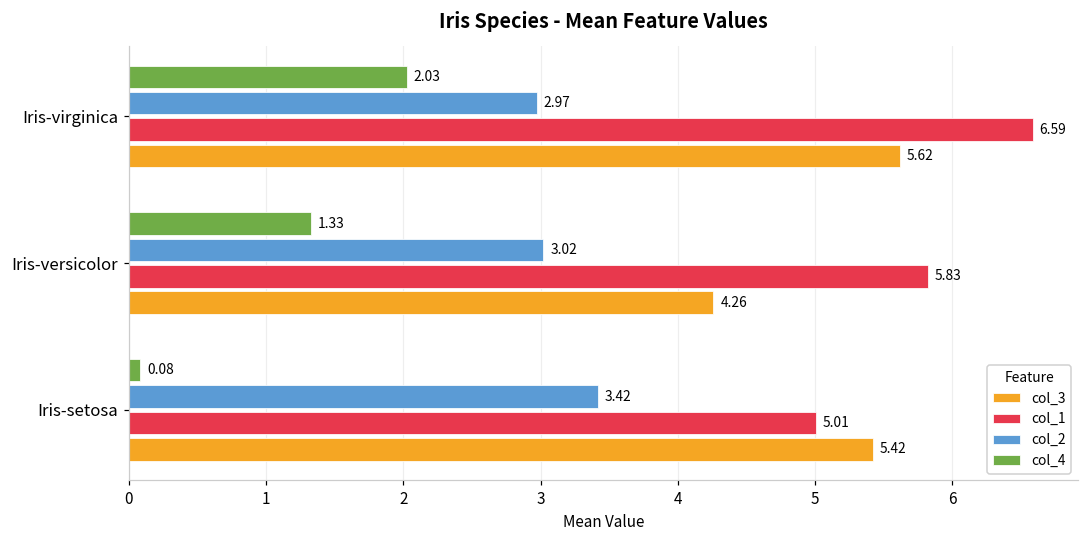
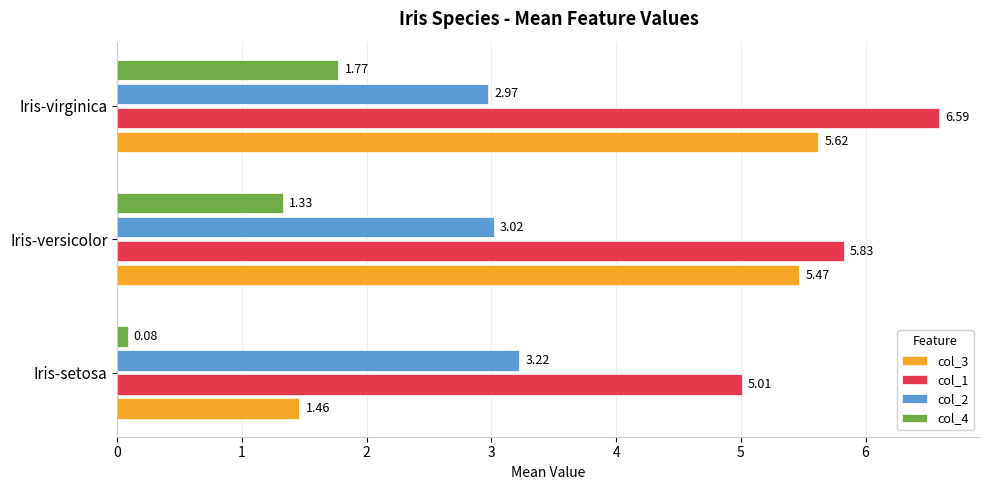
col_4, Iris-virginica: 2.03 -> 1.77
col_3, Iris-versicolor: 4.26 -> 5.47
col_2, Iris-setosa: 3.42 -> 3.22
col_3, Iris-setosa: 5.42 -> 1.46
